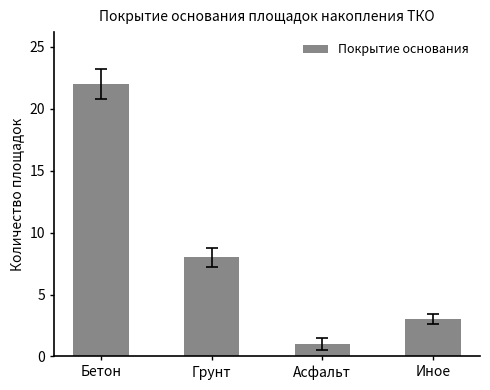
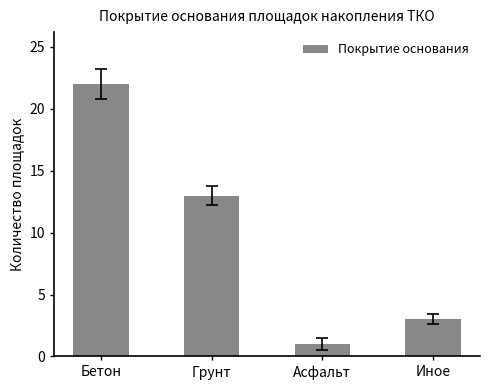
Покрытие основания, Грунт: 8 -> 13
